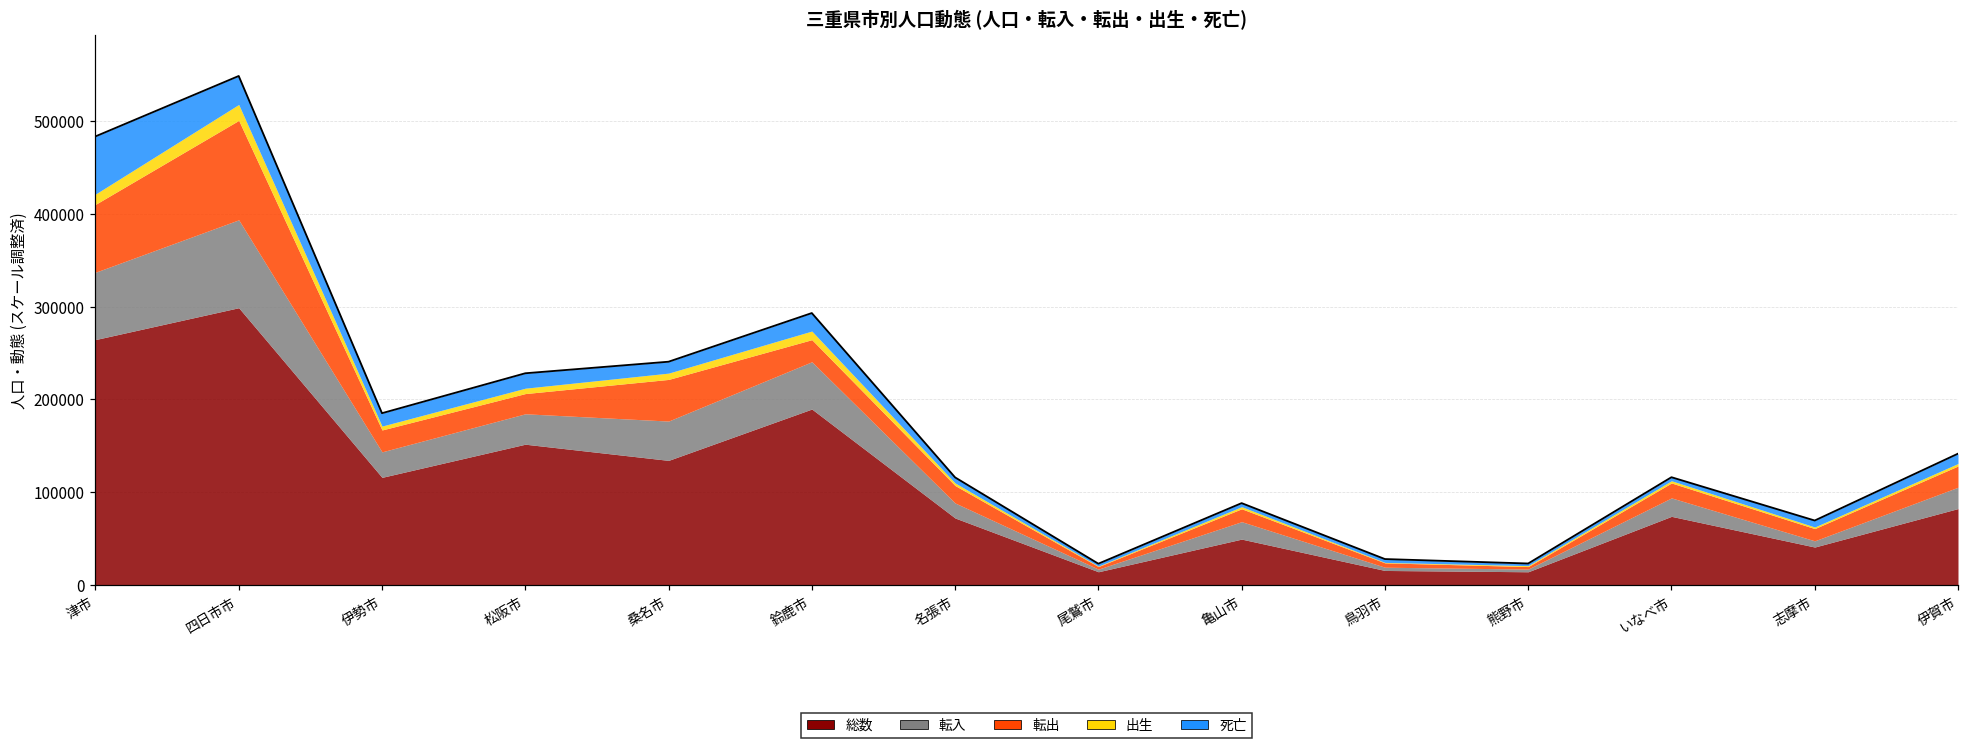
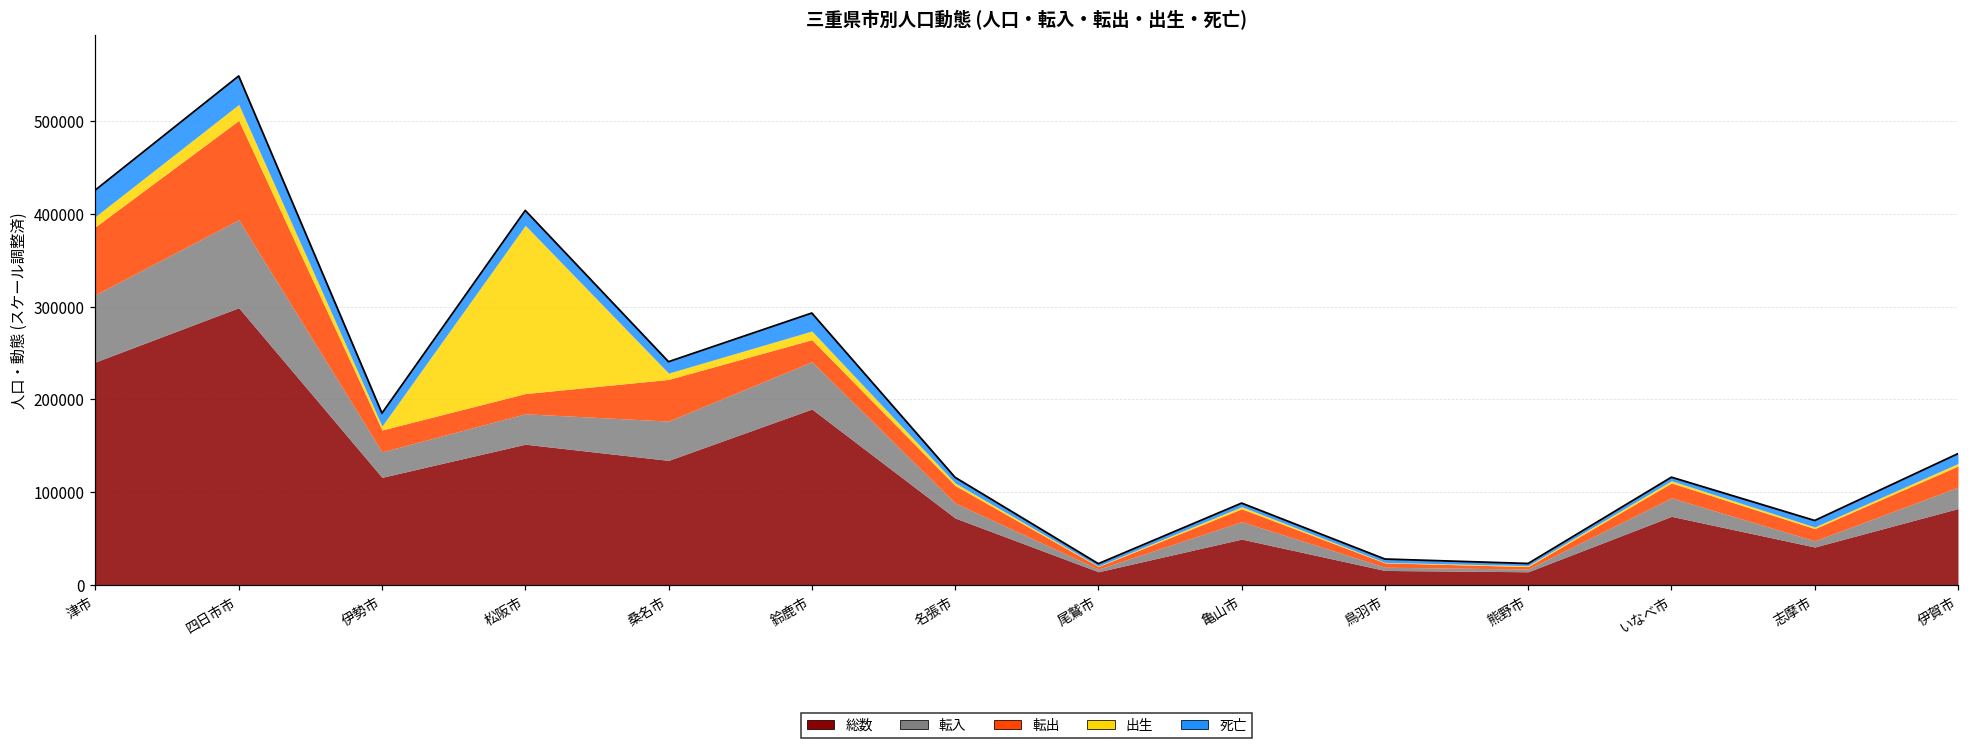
総数, 津市: 260000 -> 240000
死亡, 津市: 60000 -> 30000
出生, 松阪市: 10000 -> 180000
